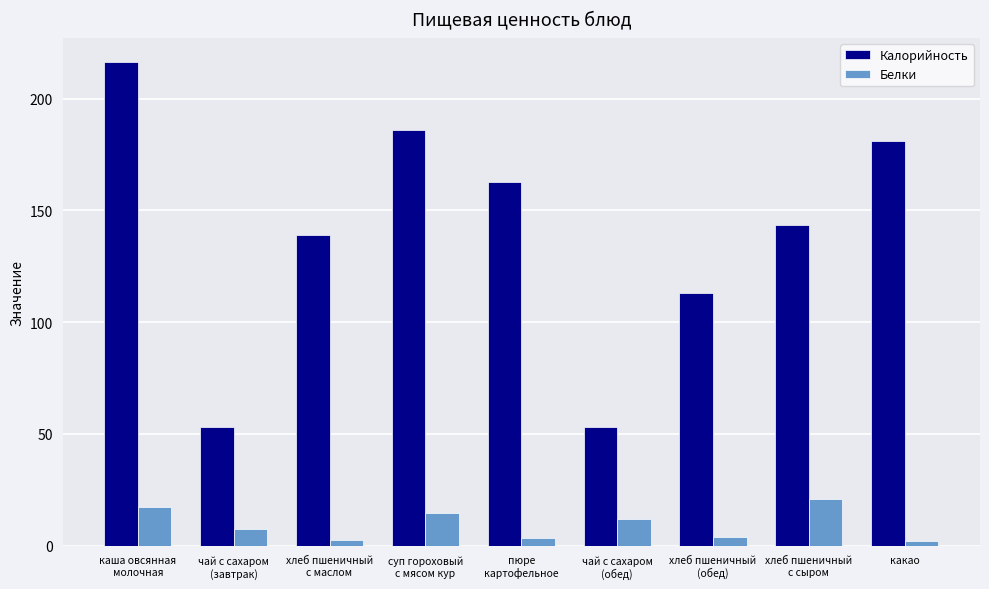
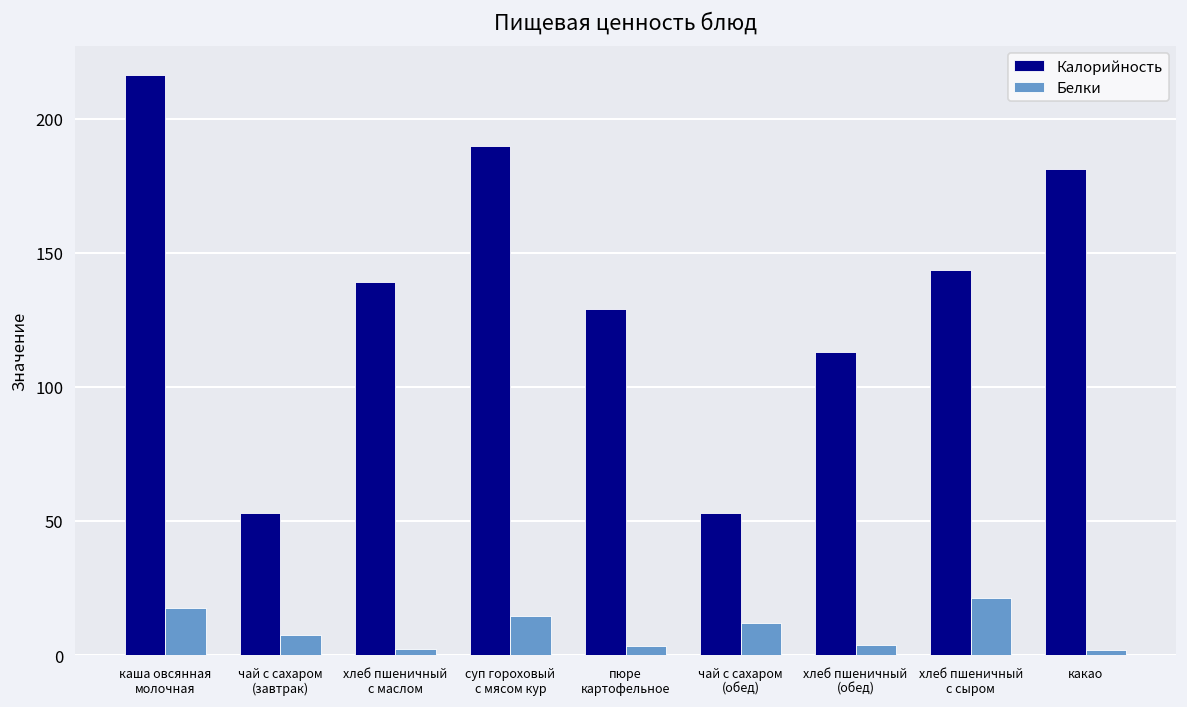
Калорийность, суп гороховый с мясом кур: 186 -> 190
Калорийность, пюре картофельное: 163 -> 129
